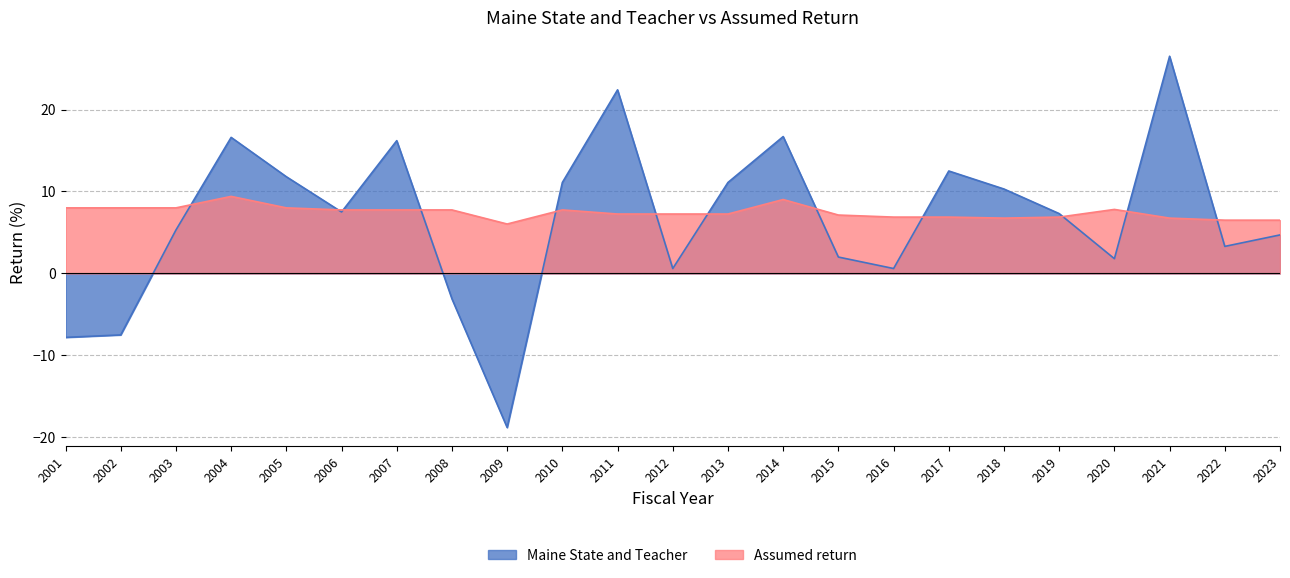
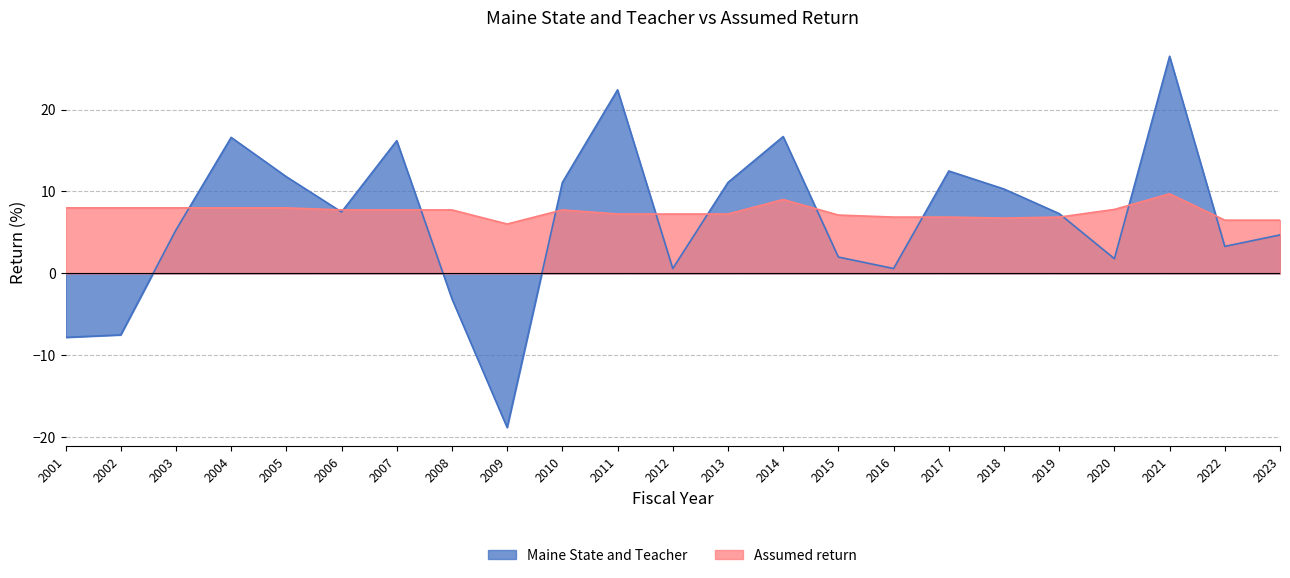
Assumed return, 2004: 9 -> 8
Assumed return, 2021: 7 -> 10
